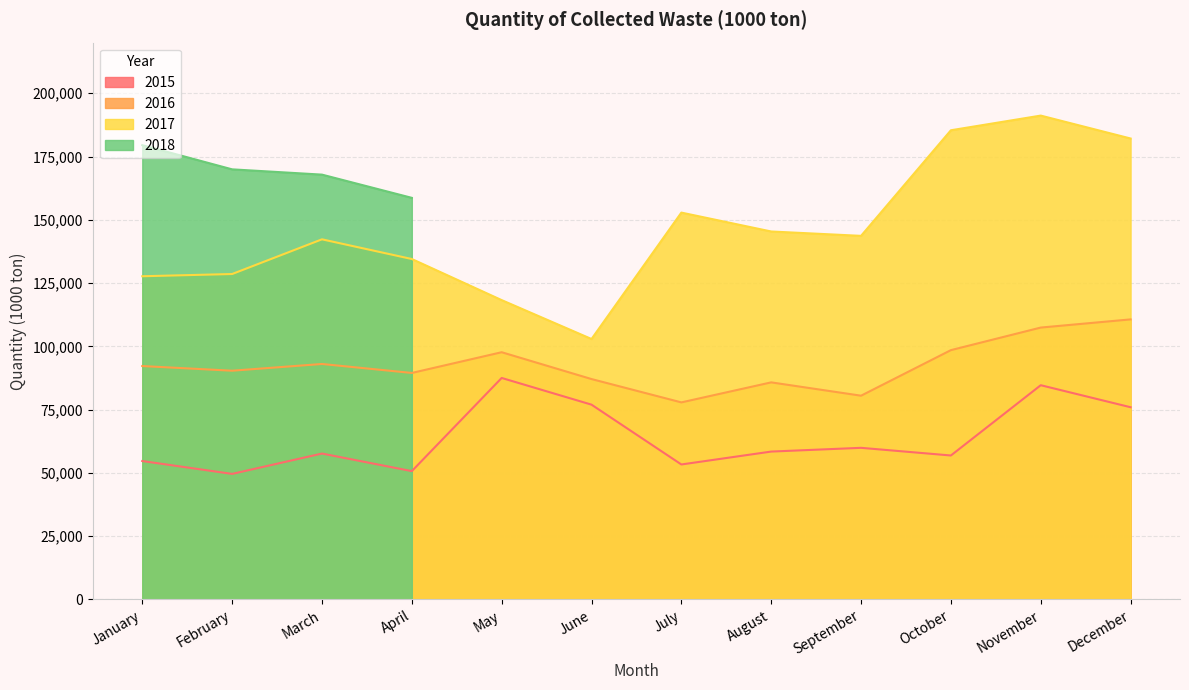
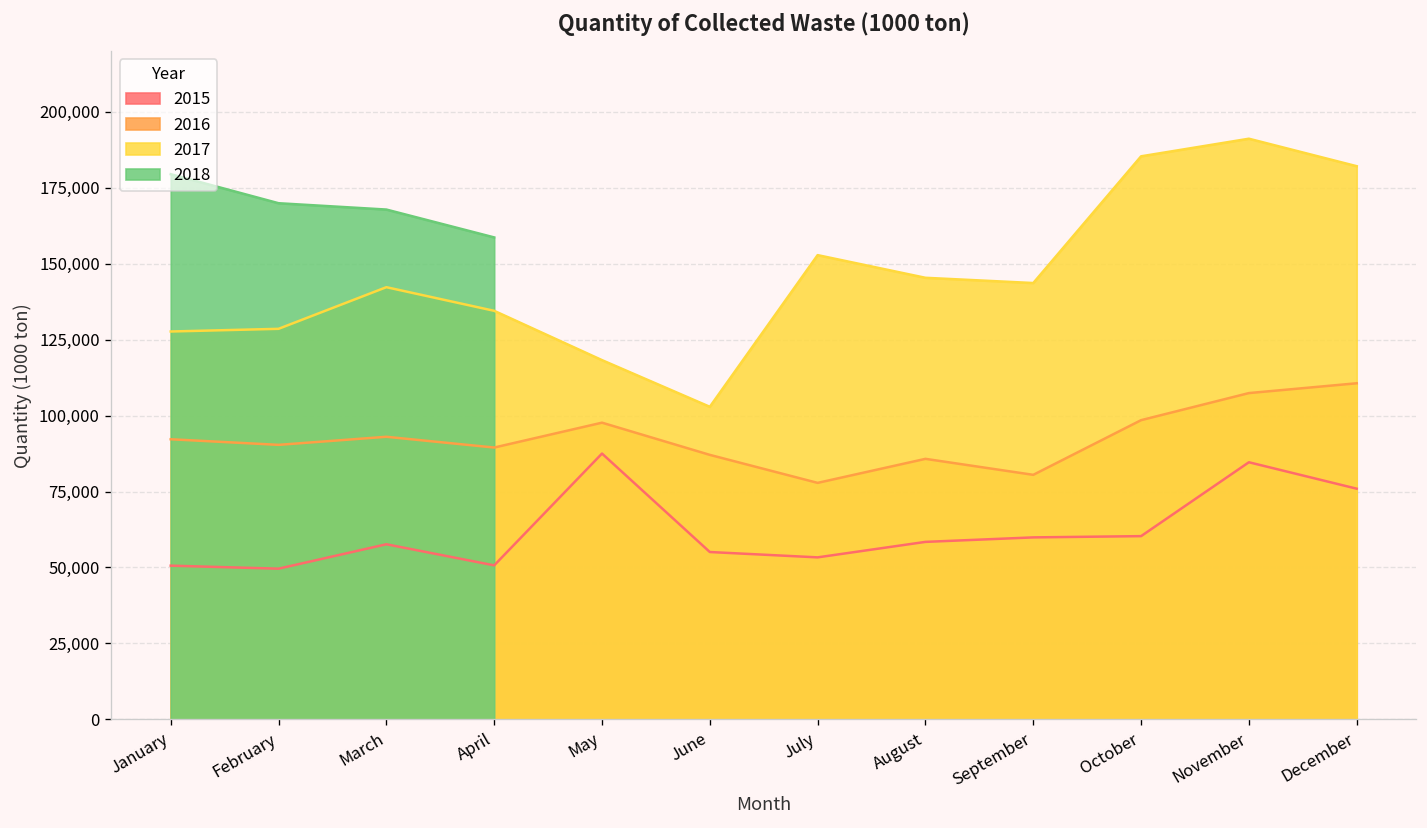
2015, January: 55,000 -> 51,000
2015, June: 77,000 -> 55,000
2015, October: 57,000 -> 60,000
